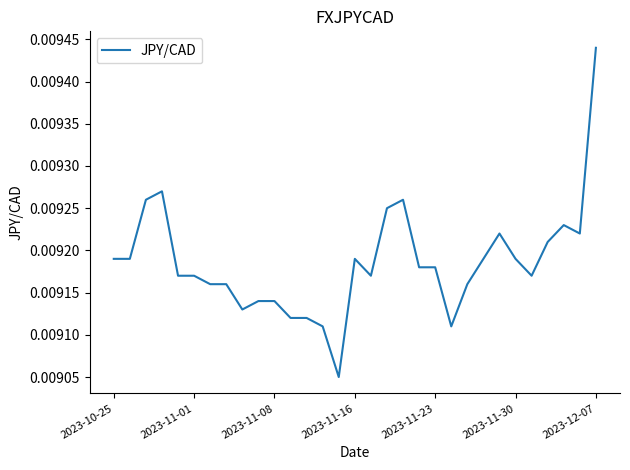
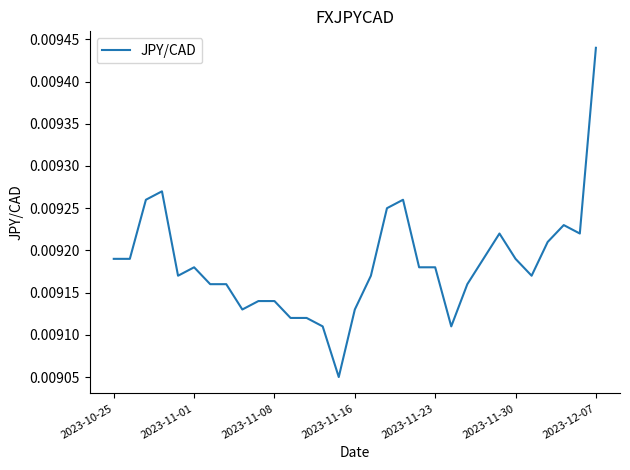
2023-11-01: 0.00917 -> 0.00918
2023-11-16: 0.00919 -> 0.00913
